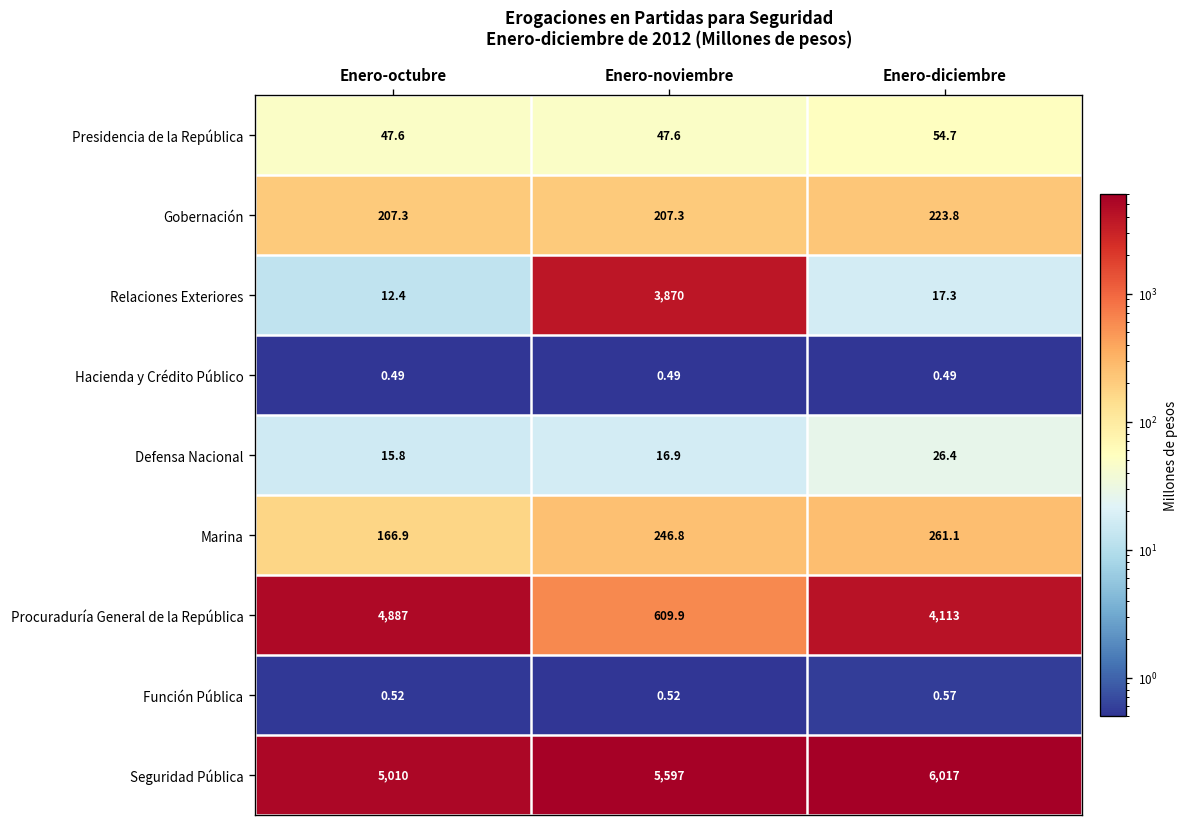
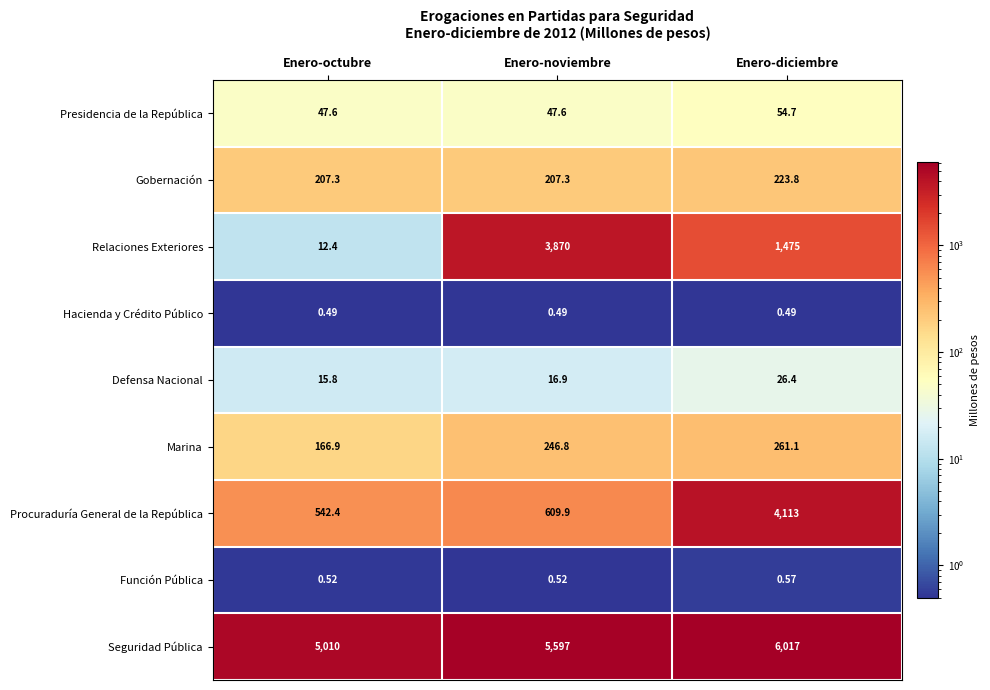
Relaciones Exteriores, Enero-diciembre: 17.3 -> 1,475
Procuraduría General de la República, Enero-octubre: 4,887 -> 542.4
